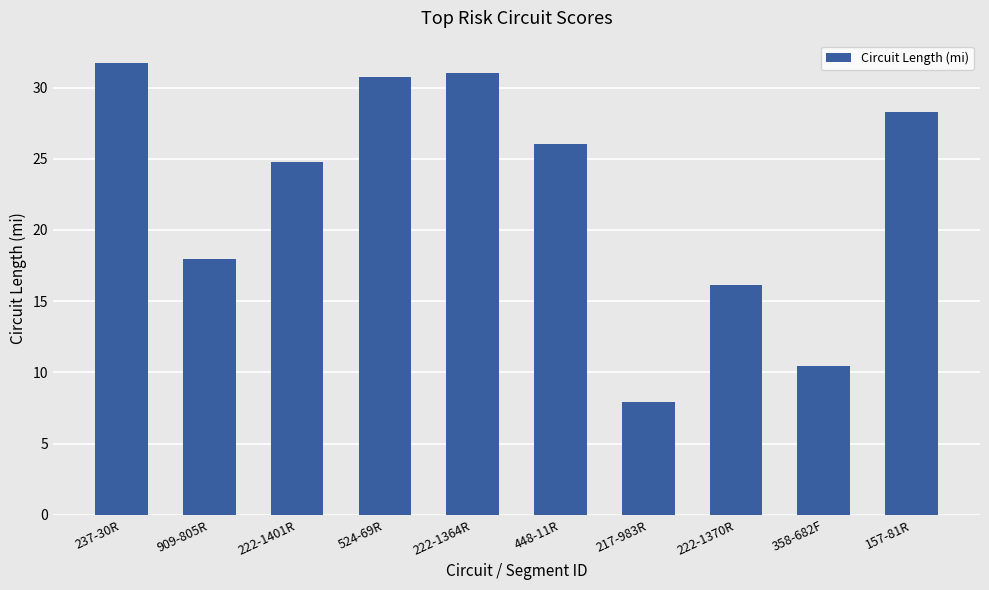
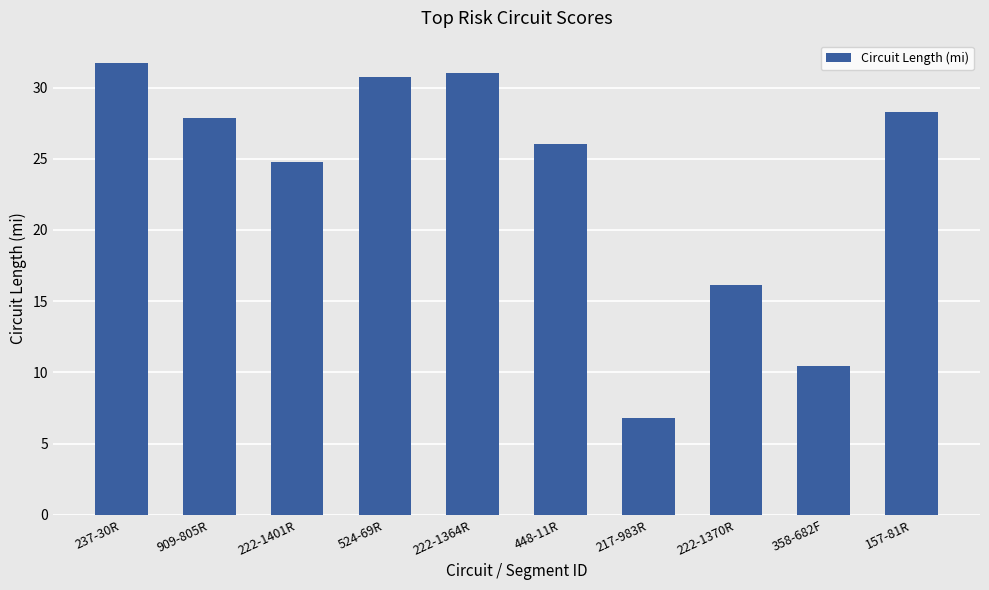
909-805R: 18.0 -> 27.8
217-983R: 7.9 -> 6.8
